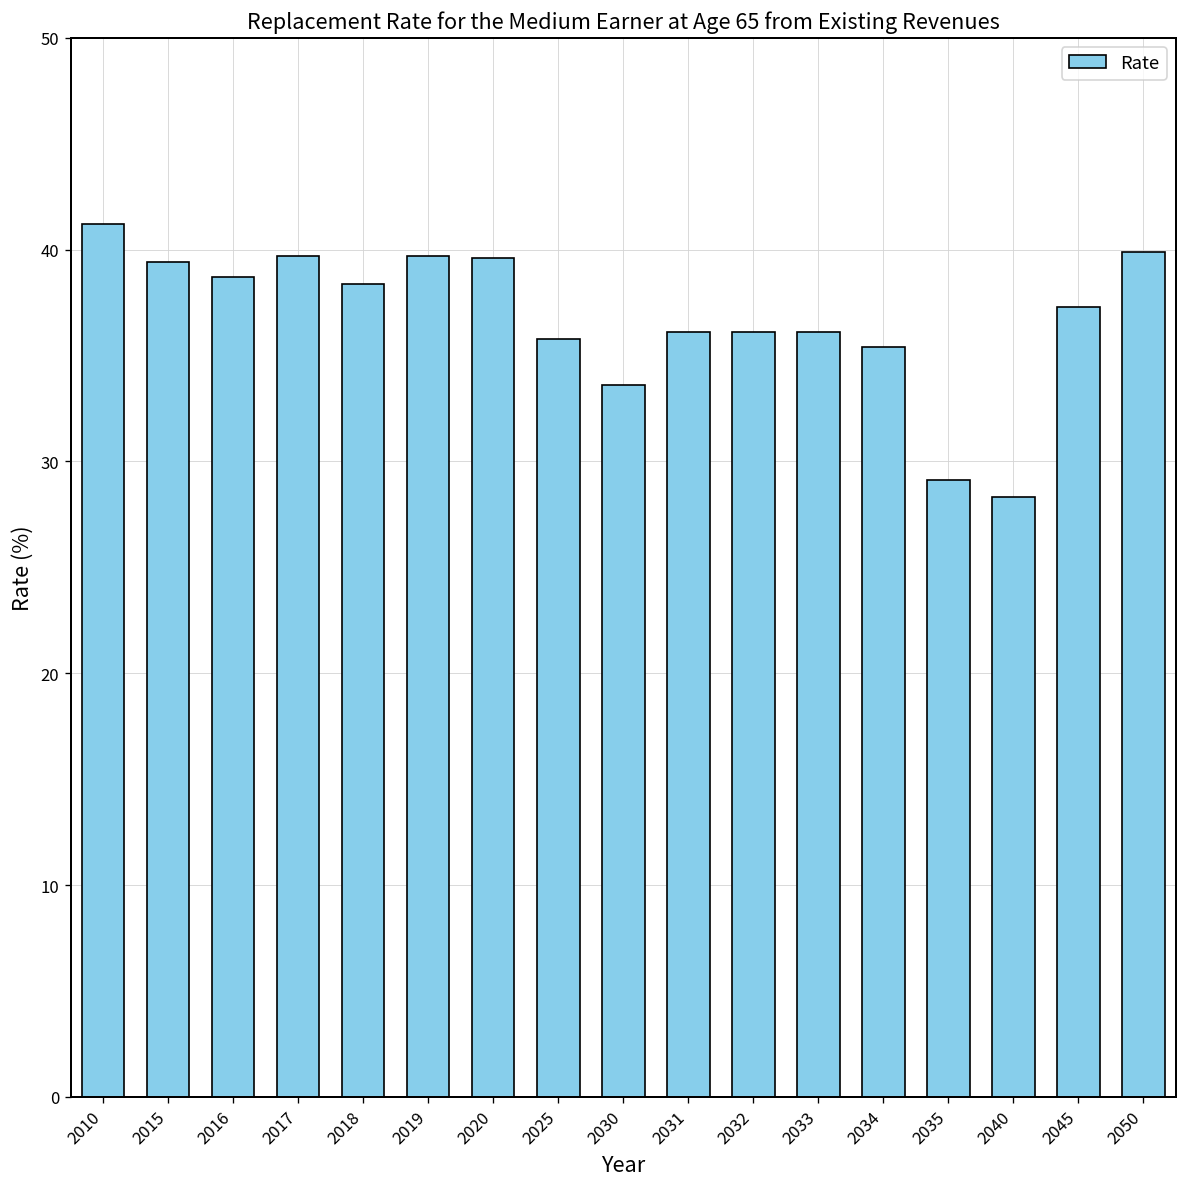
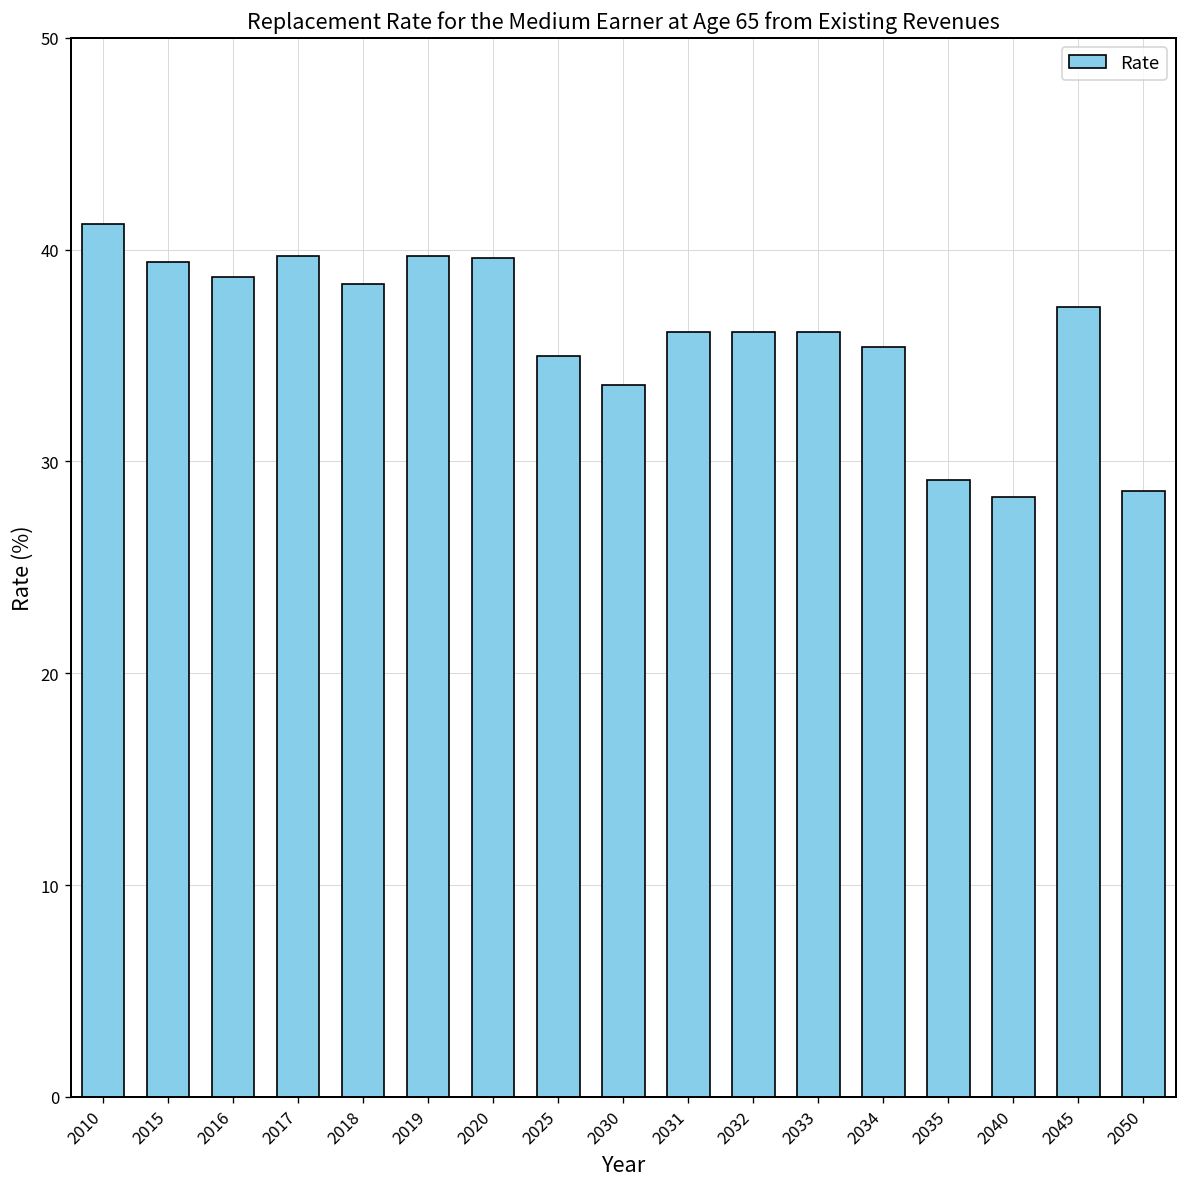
2025: 35.8 -> 35.0
2050: 39.9 -> 28.6
